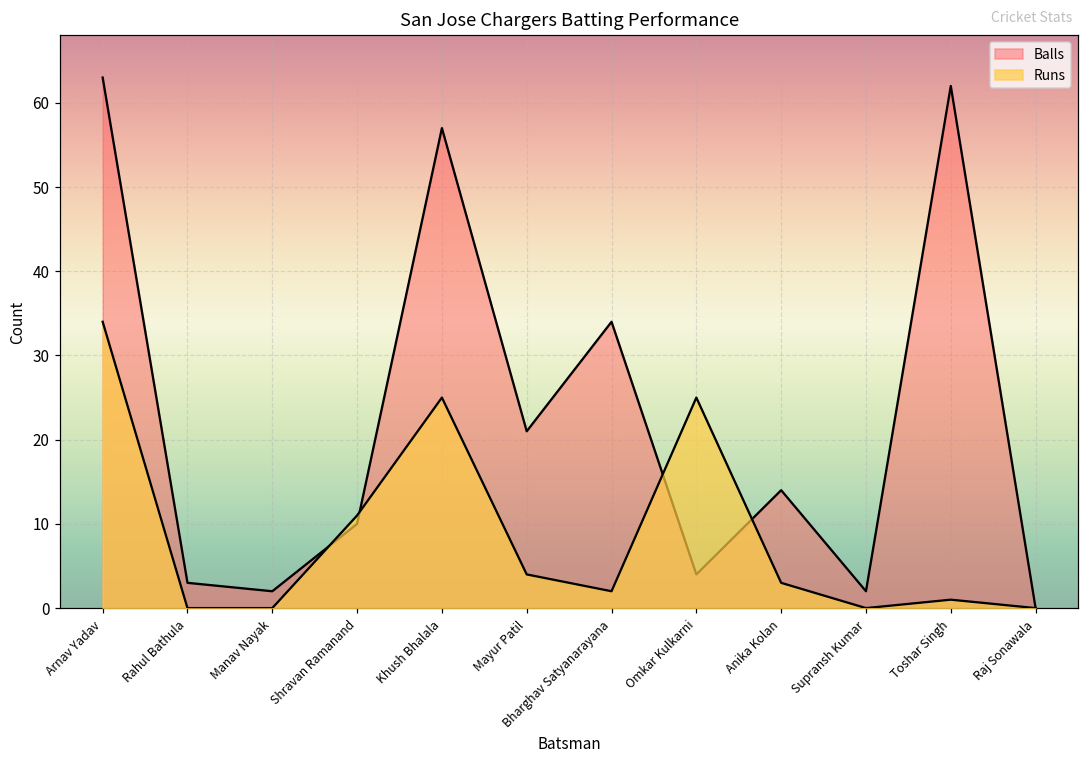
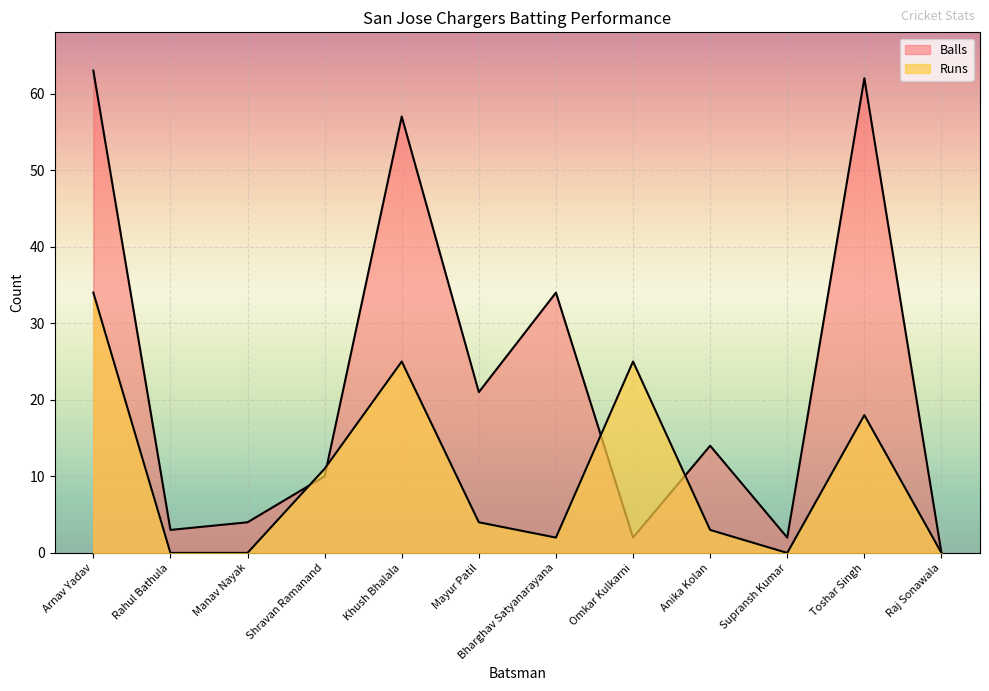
Balls, Manav Nayak: 2 -> 4
Balls, Omkar Kulkarni: 4 -> 2
Runs, Toshar Singh: 1 -> 18
